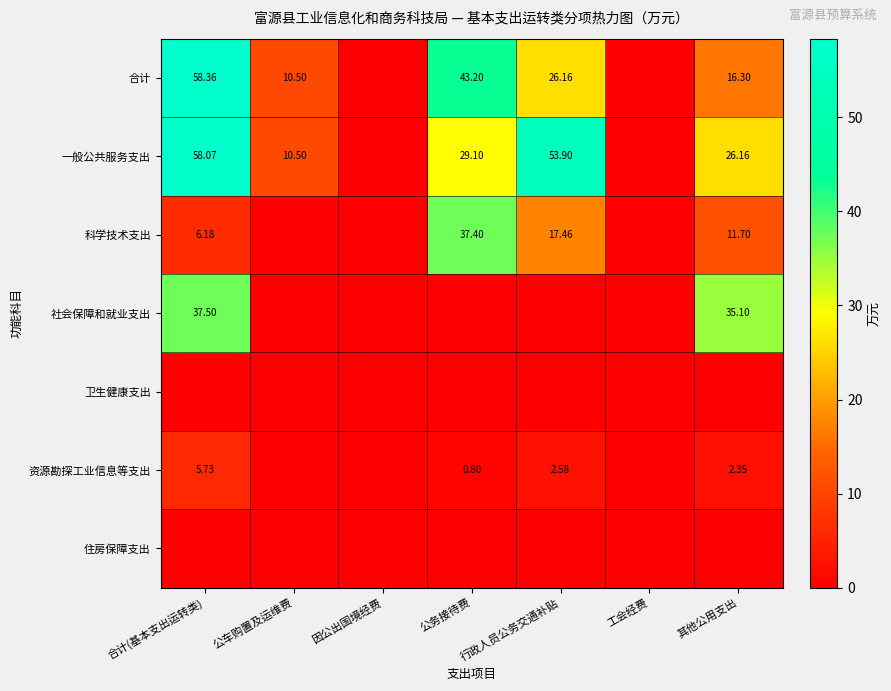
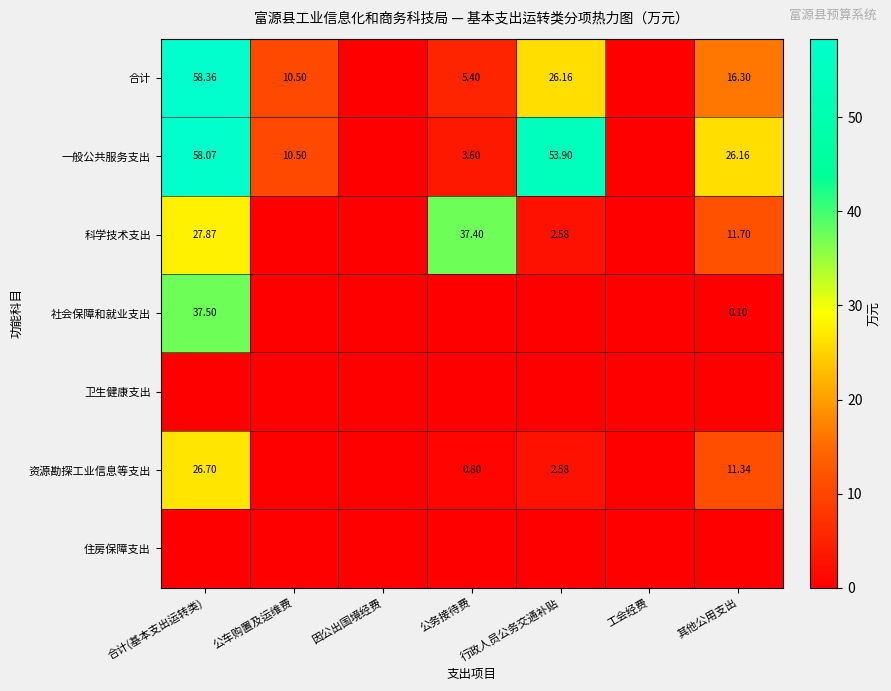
合计, 公务接待费: 43.20 -> 5.40
一般公共服务支出, 公务接待费: 29.10 -> 3.60
科学技术支出, 合计(基本支出运转类): 6.18 -> 27.87
科学技术支出, 行政人员公务交通补贴: 17.46 -> 2.58
社会保障和就业支出, 其他公用支出: 35.10 -> 0.10
资源勘探工业信息等支出, 合计(基本支出运转类): 5.73 -> 26.70
资源勘探工业信息等支出, 其他公用支出: 2.35 -> 11.34
